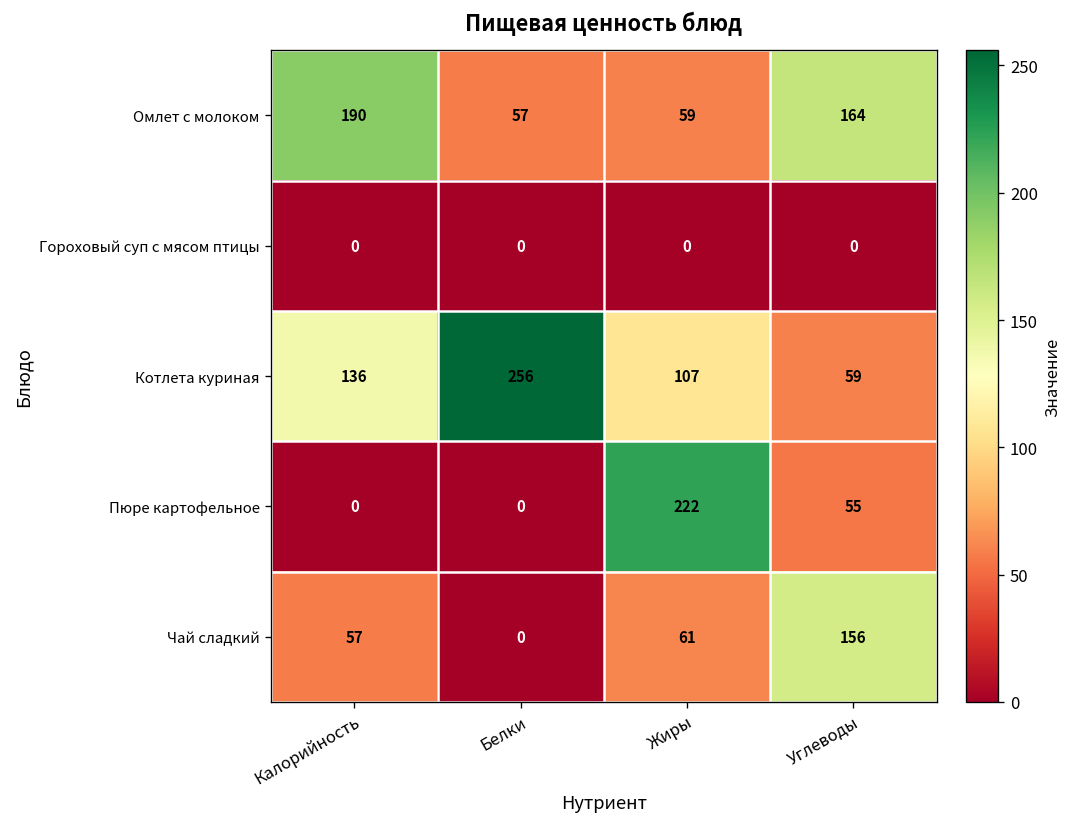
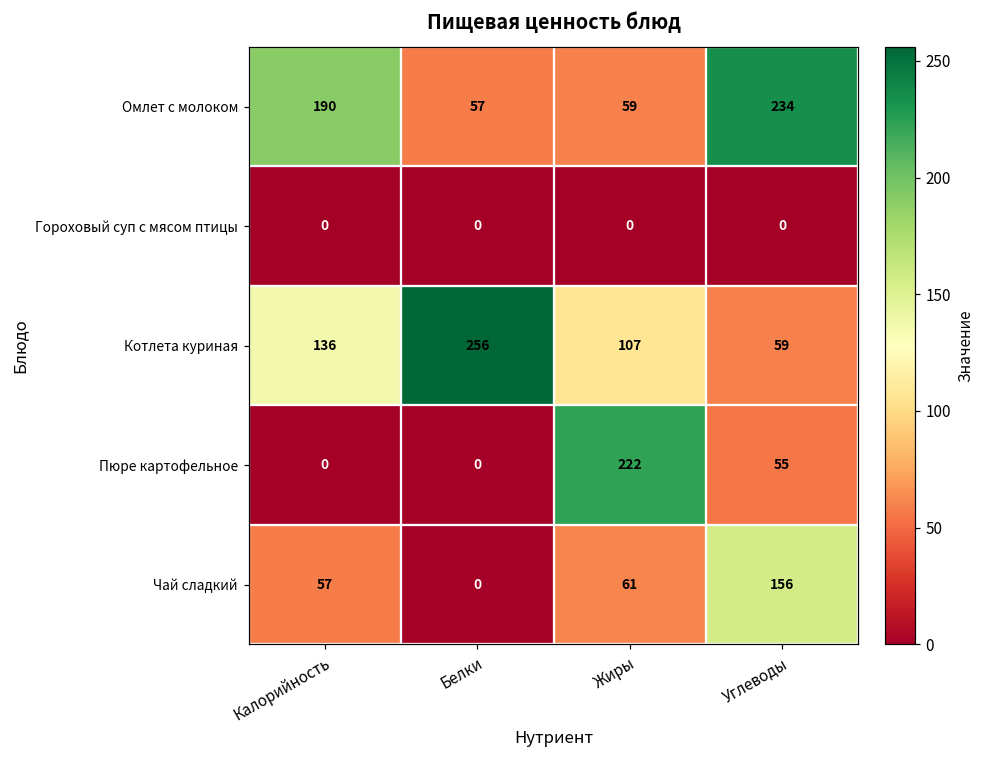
Омлет с молоком, Углеводы: 164 -> 234
